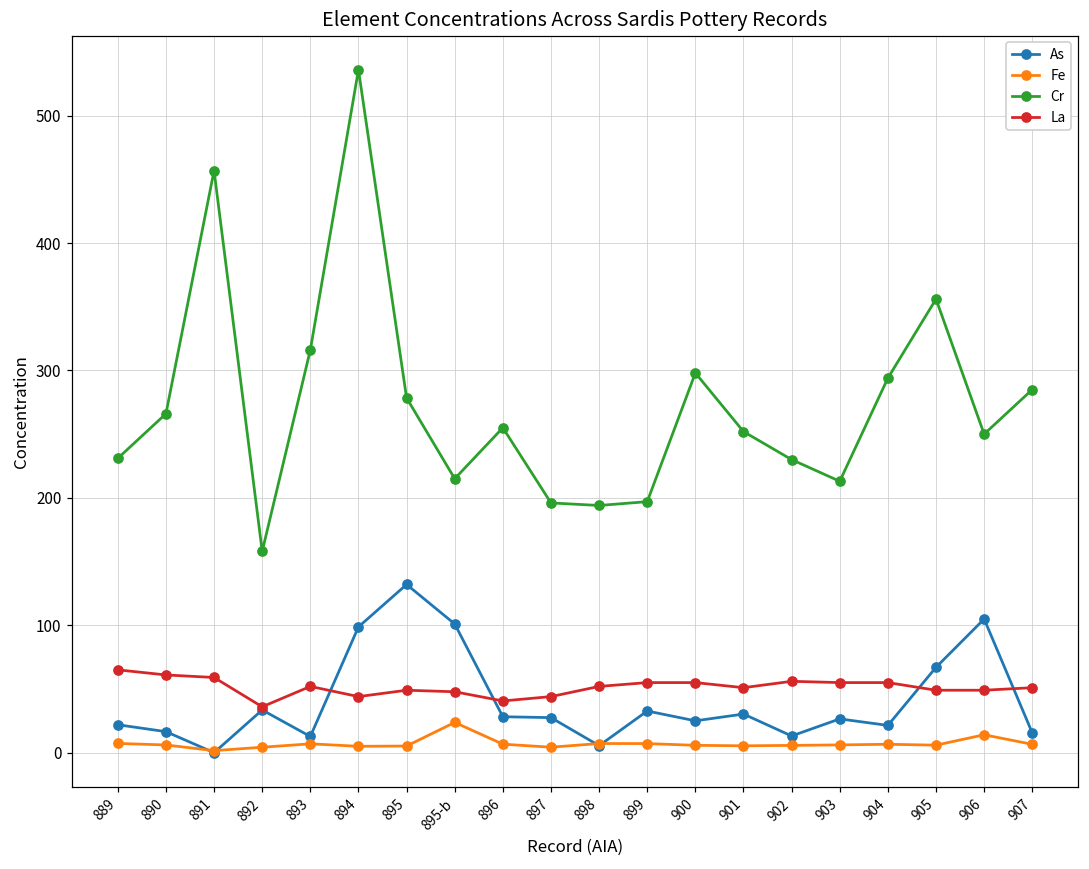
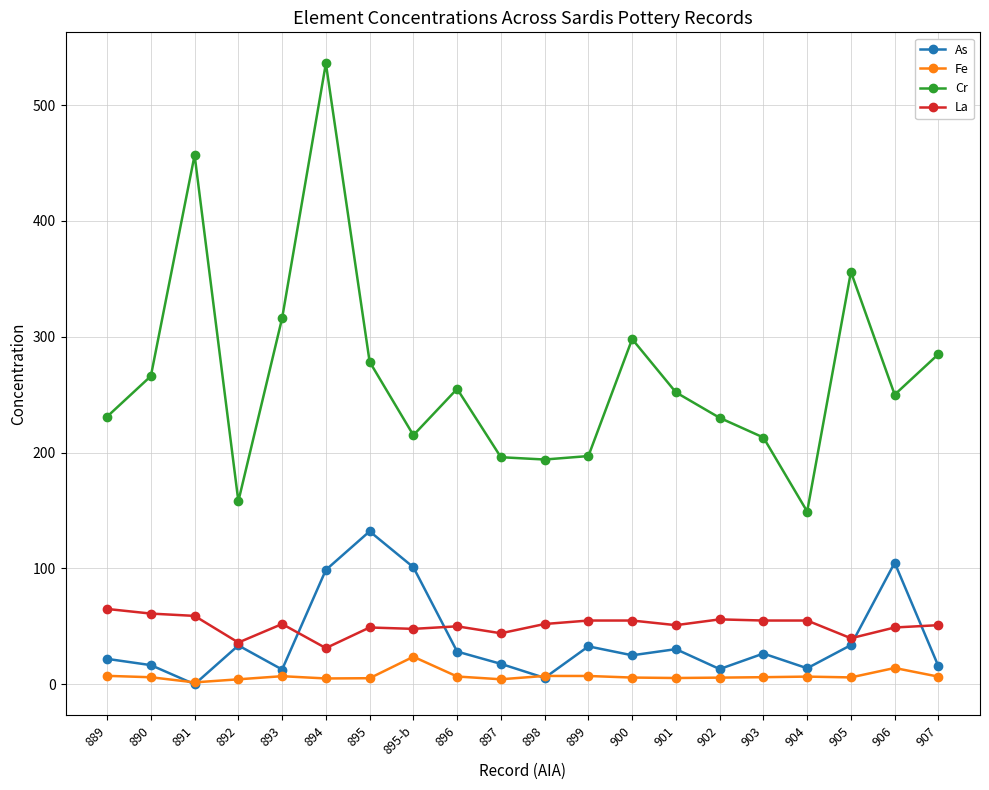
La, 894: 44 -> 31
La, 896: 41 -> 50
As, 897: 28 -> 18
As, 904: 21 -> 14
Cr, 904: 294 -> 149
As, 905: 67 -> 34
La, 905: 49 -> 40
